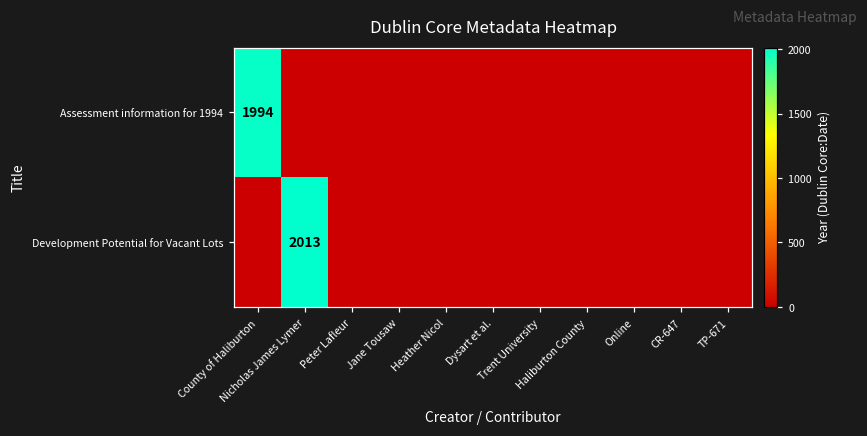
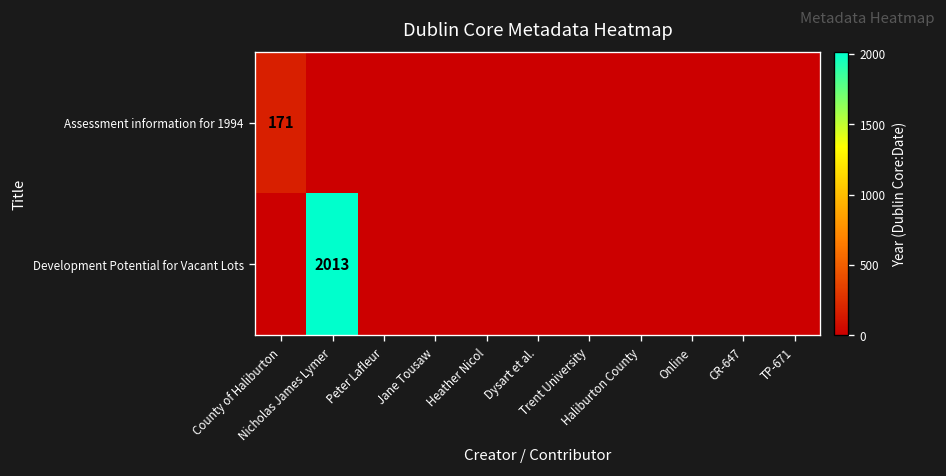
Assessment information for 1994, County of Haliburton: 1994 -> 171
